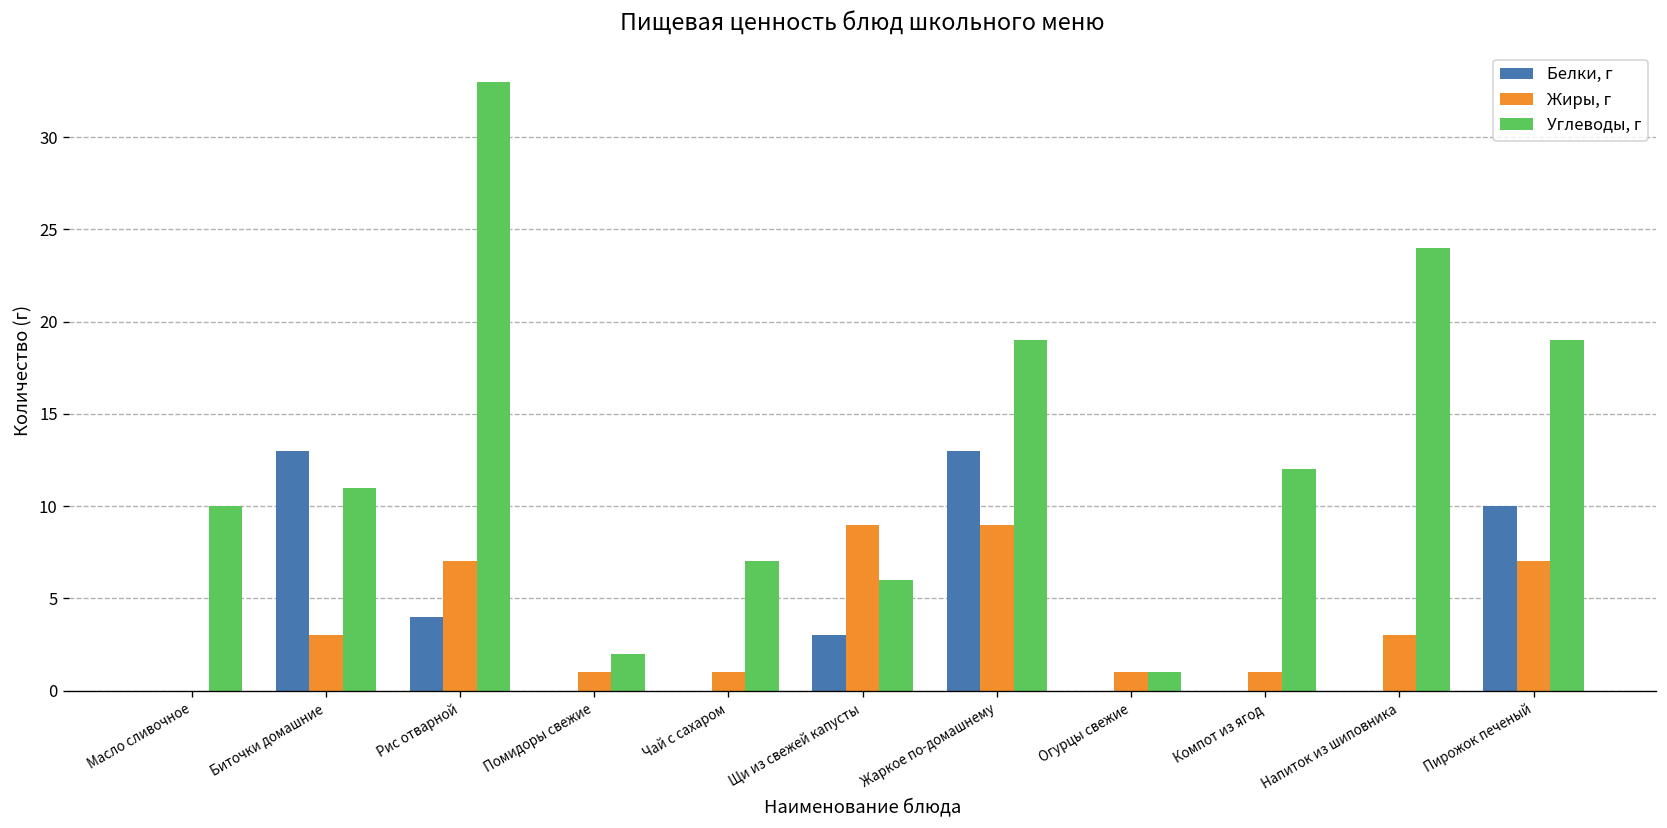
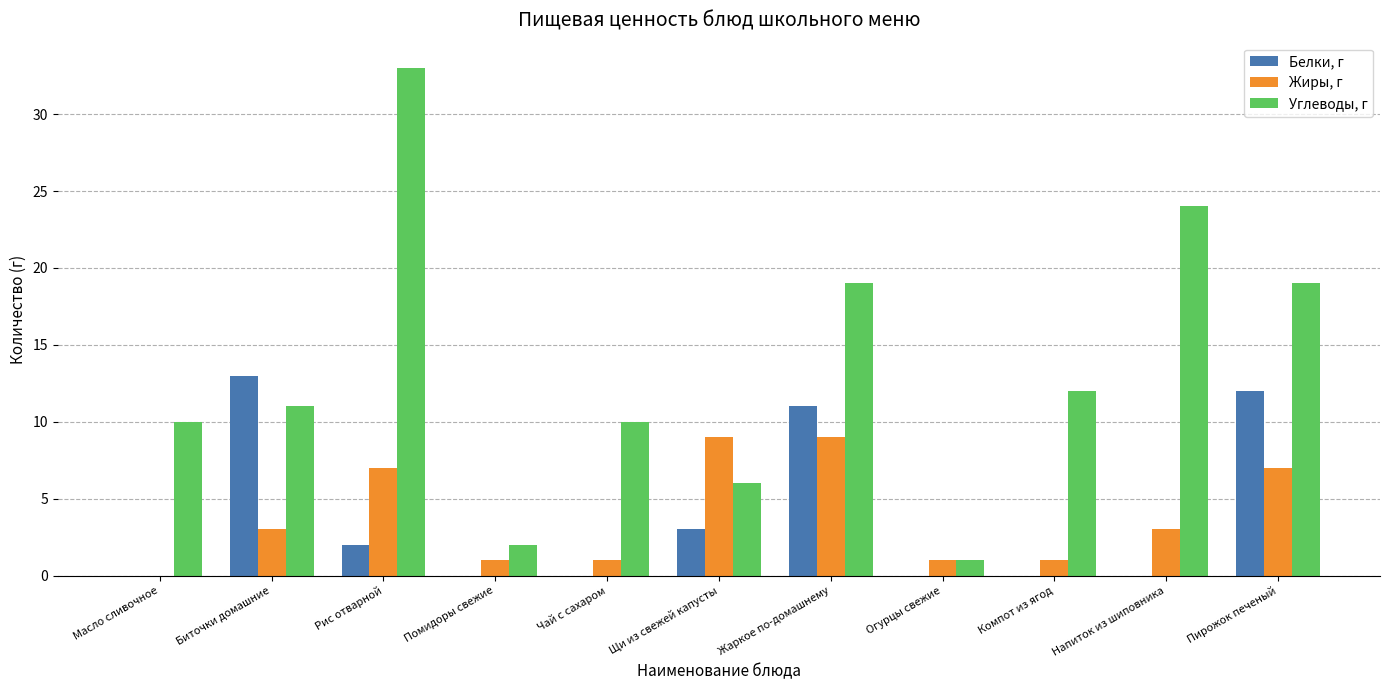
Белки, г, Рис отварной: 4 -> 2
Углеводы, г, Чай с сахаром: 7 -> 10
Белки, г, Жаркое по-домашнему: 13 -> 11
Белки, г, Пирожок печеный: 10 -> 12
